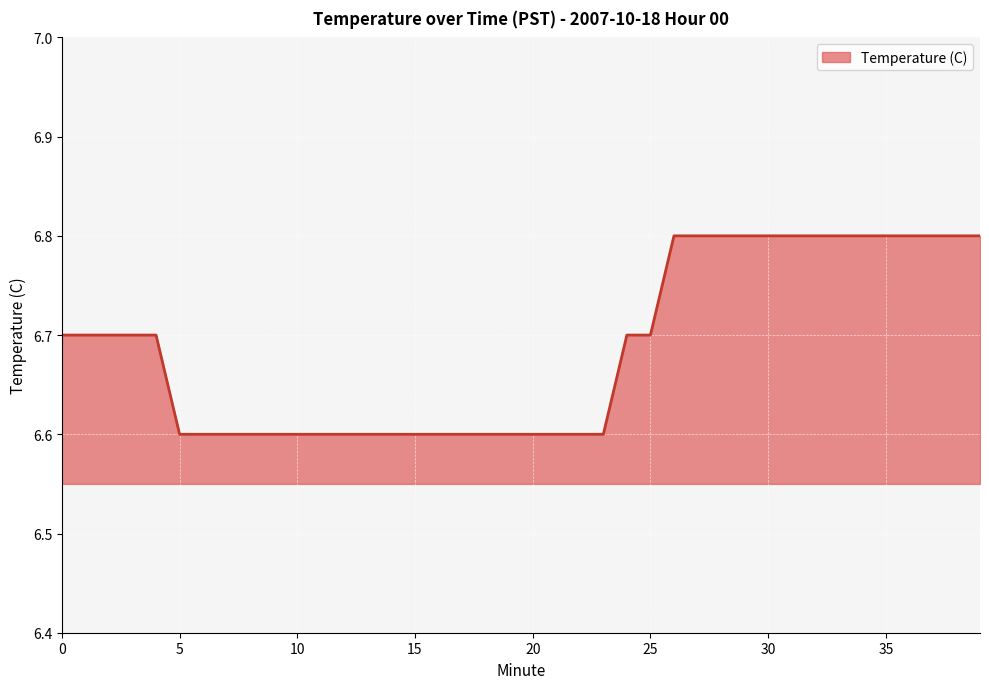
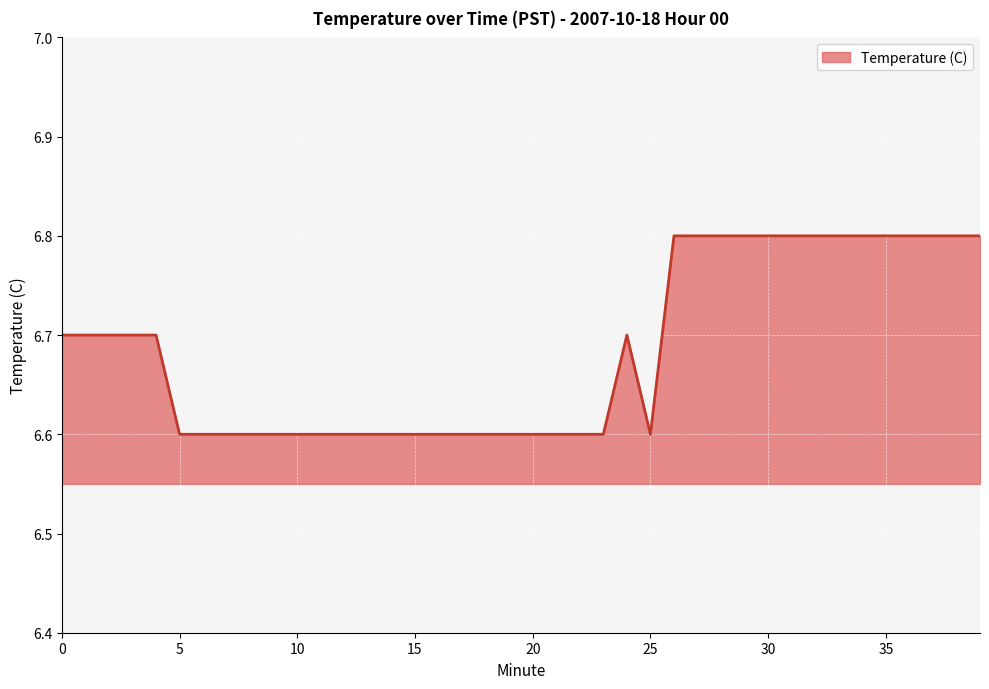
25: 6.7 -> 6.6
